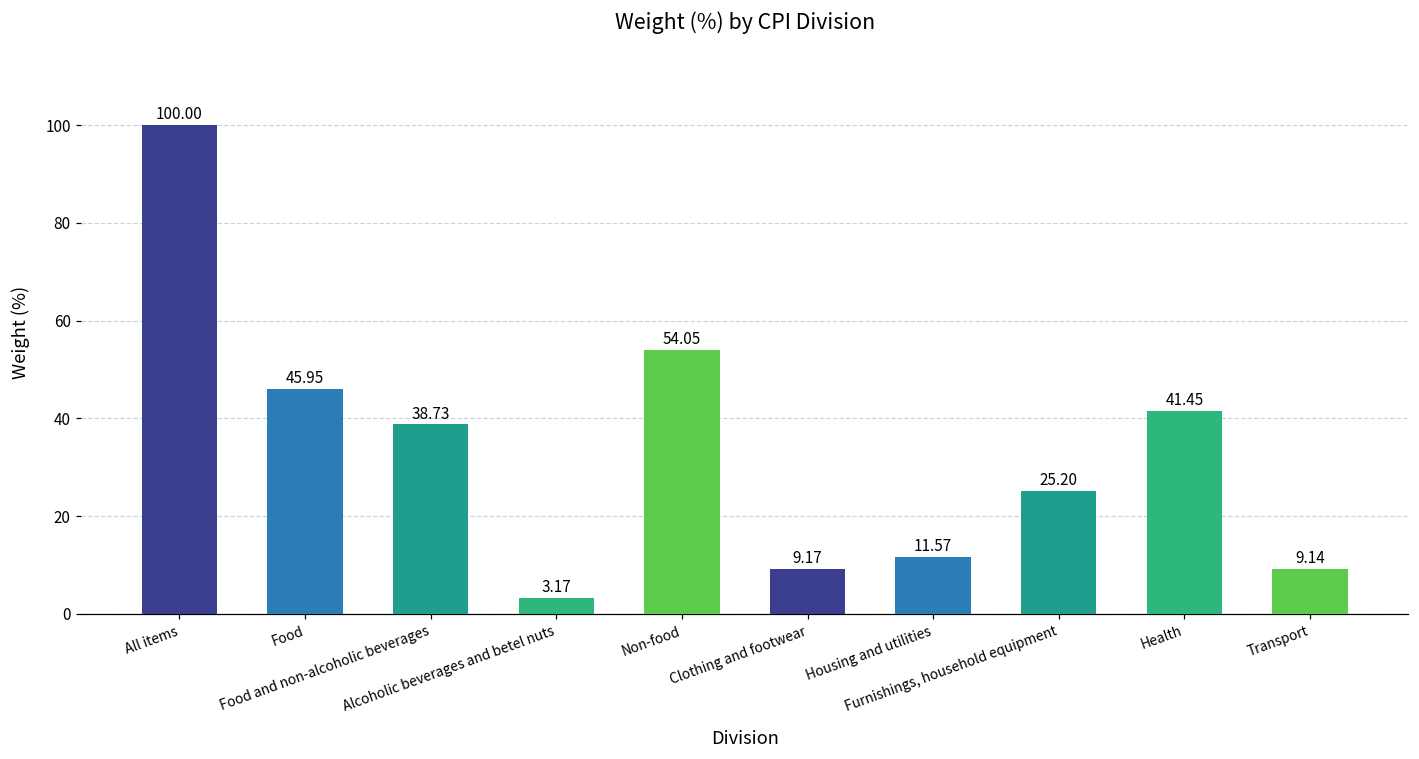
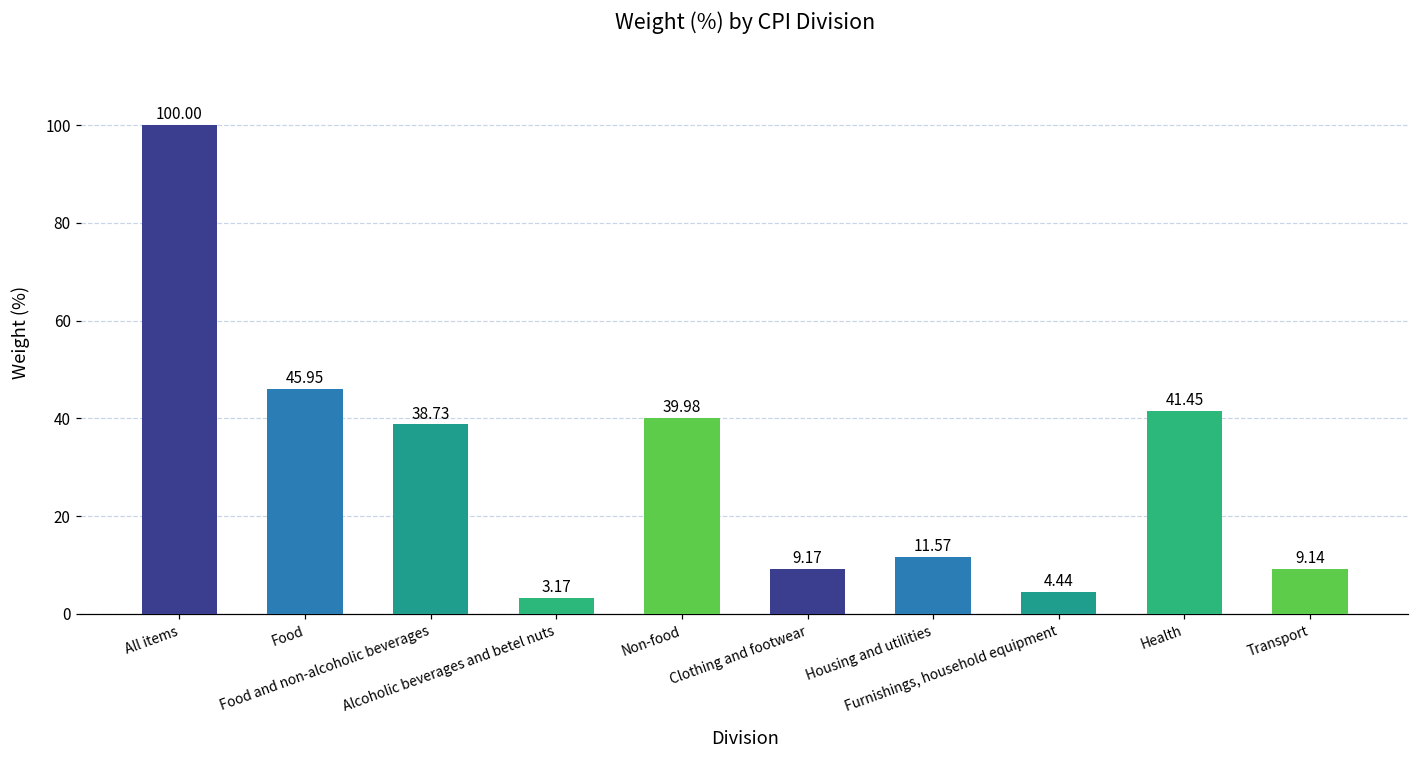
Non-food: 54.05 -> 39.98
Furnishings, household equipment: 25.20 -> 4.44
